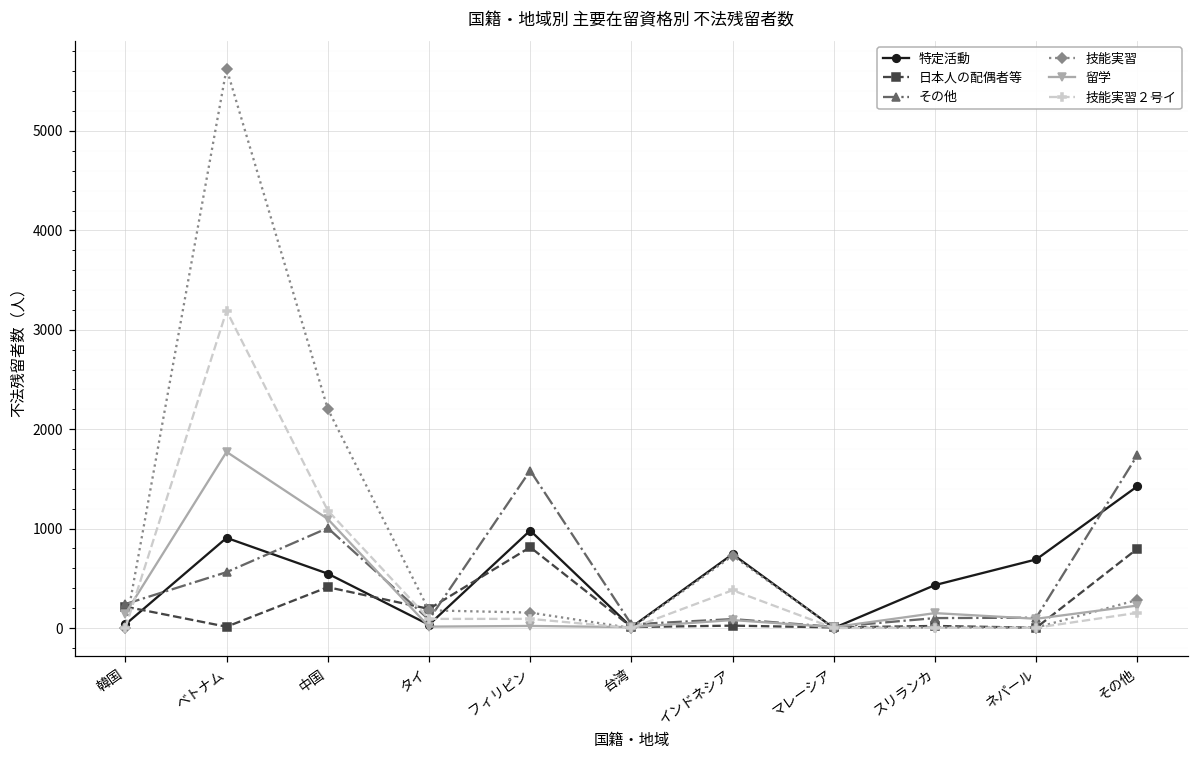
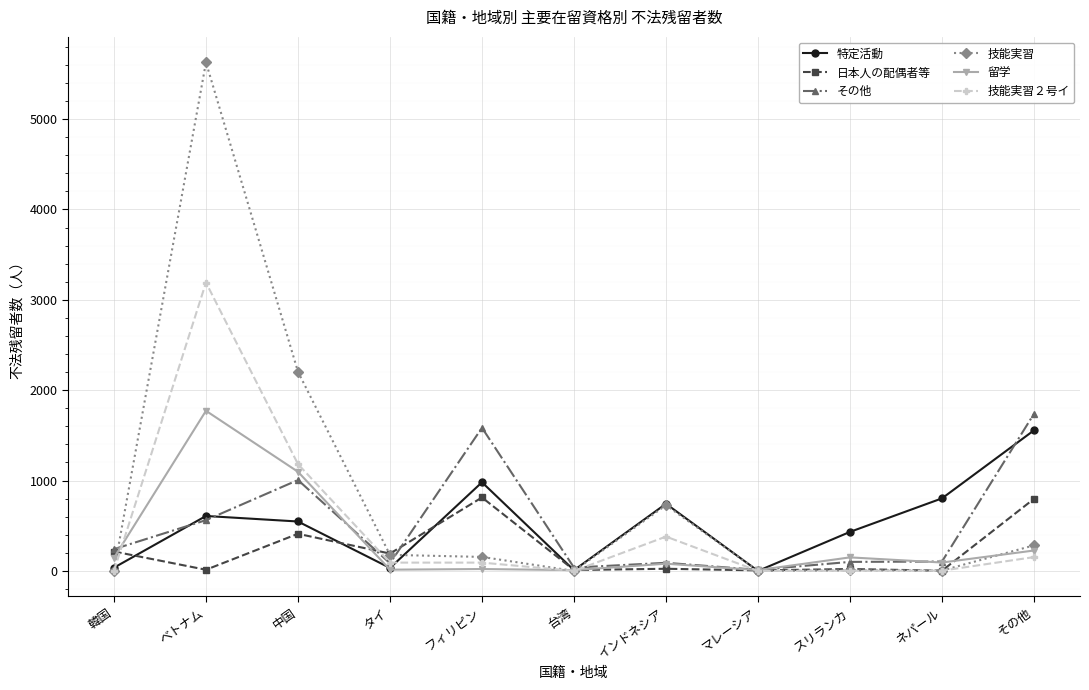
特定活動, ベトナム: 900 -> 600
特定活動, ネパール: 700 -> 800
特定活動, その他: 1400 -> 1600
